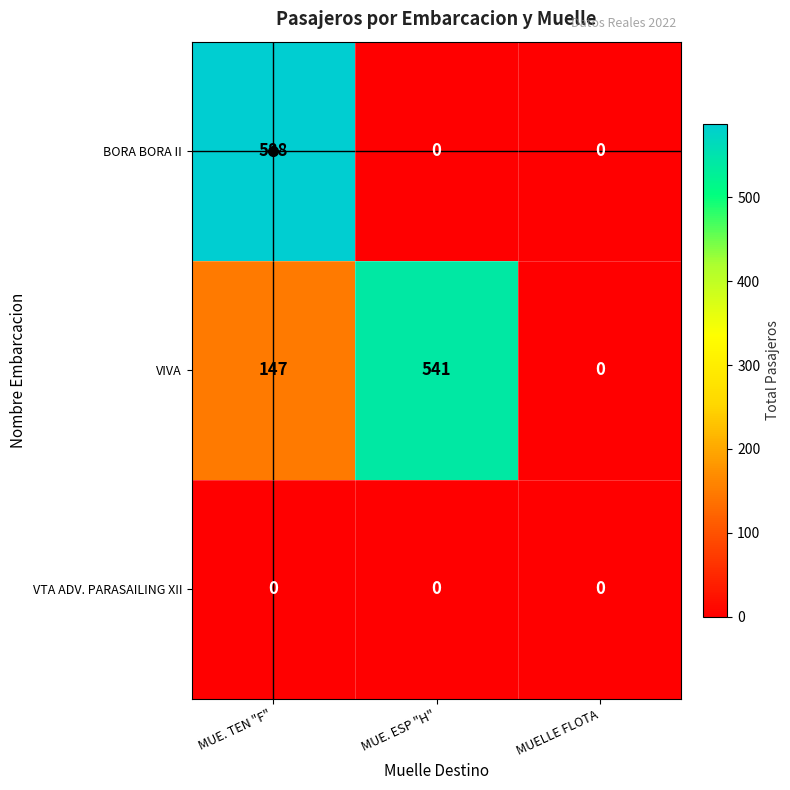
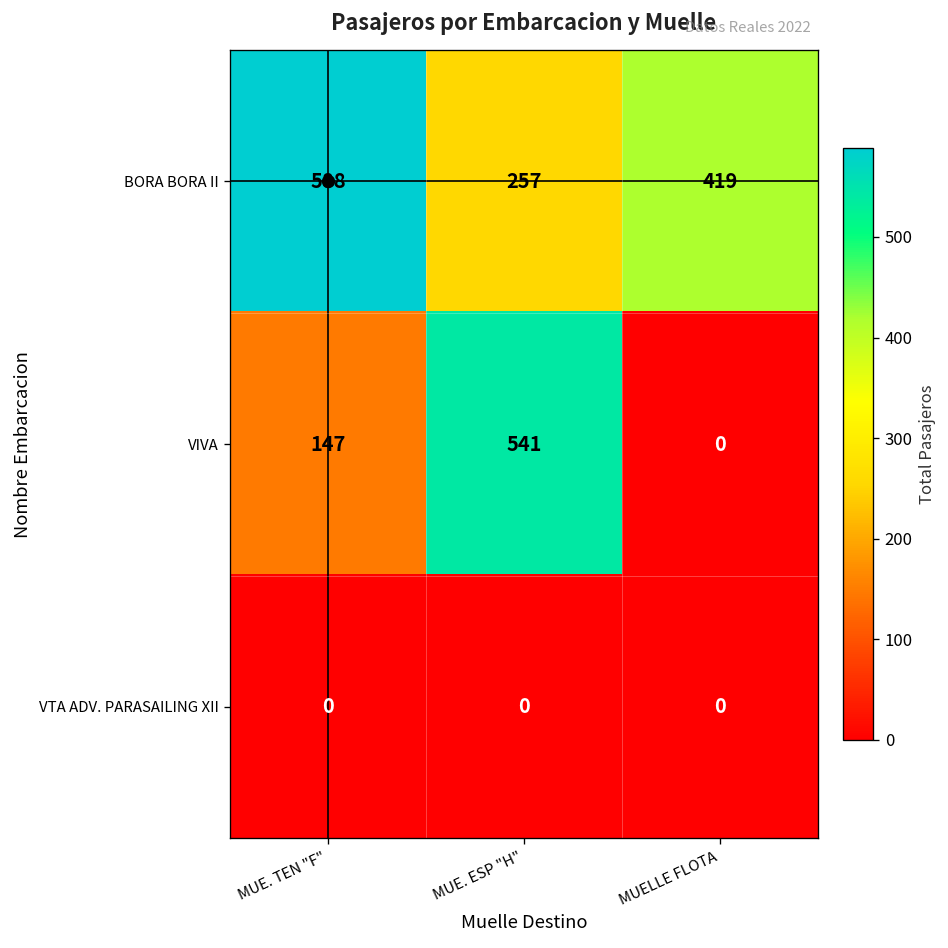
BORA BORA II, MUE. ESP "H": 0 -> 257
BORA BORA II, MUELLE FLOTA: 0 -> 419
